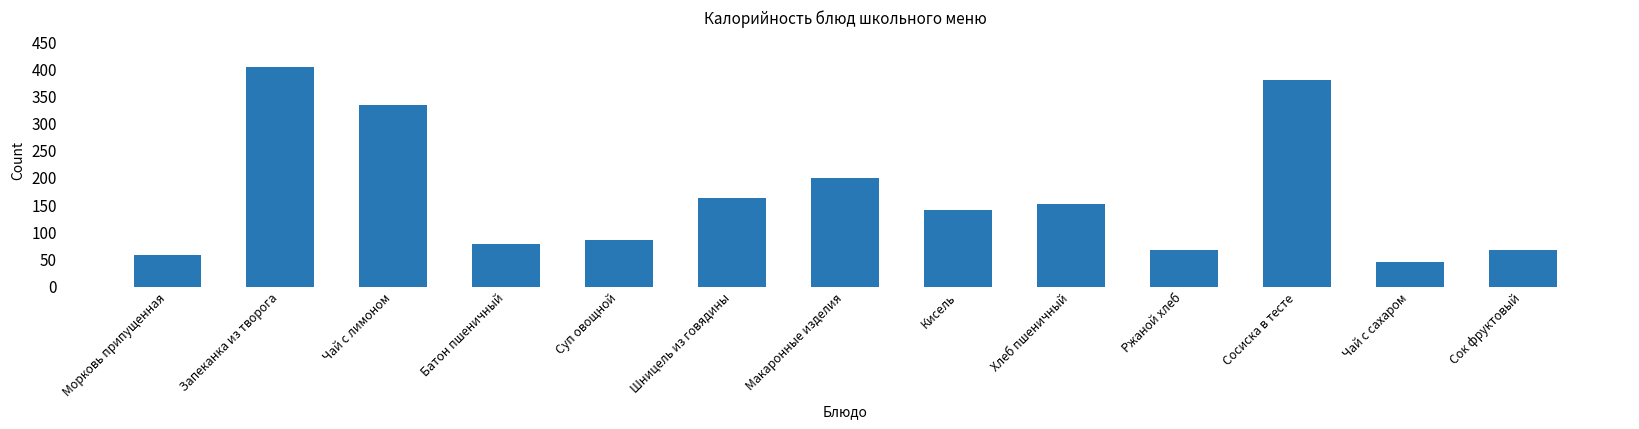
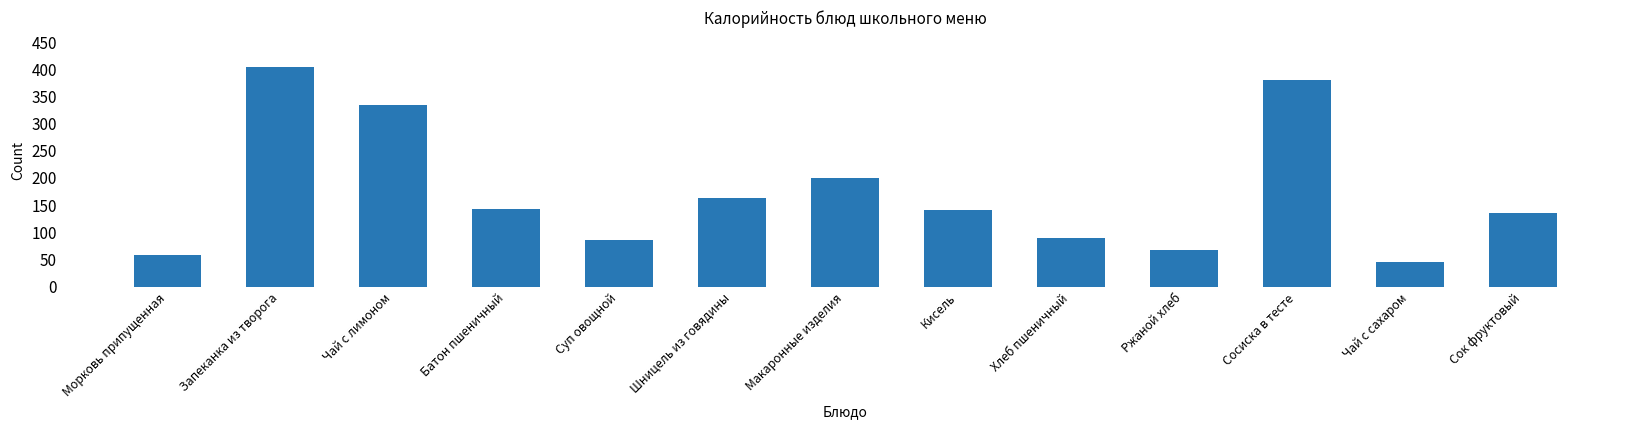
Батон пшеничный: 80 -> 140
Хлеб пшеничный: 150 -> 90
Сок фруктовый: 70 -> 140
